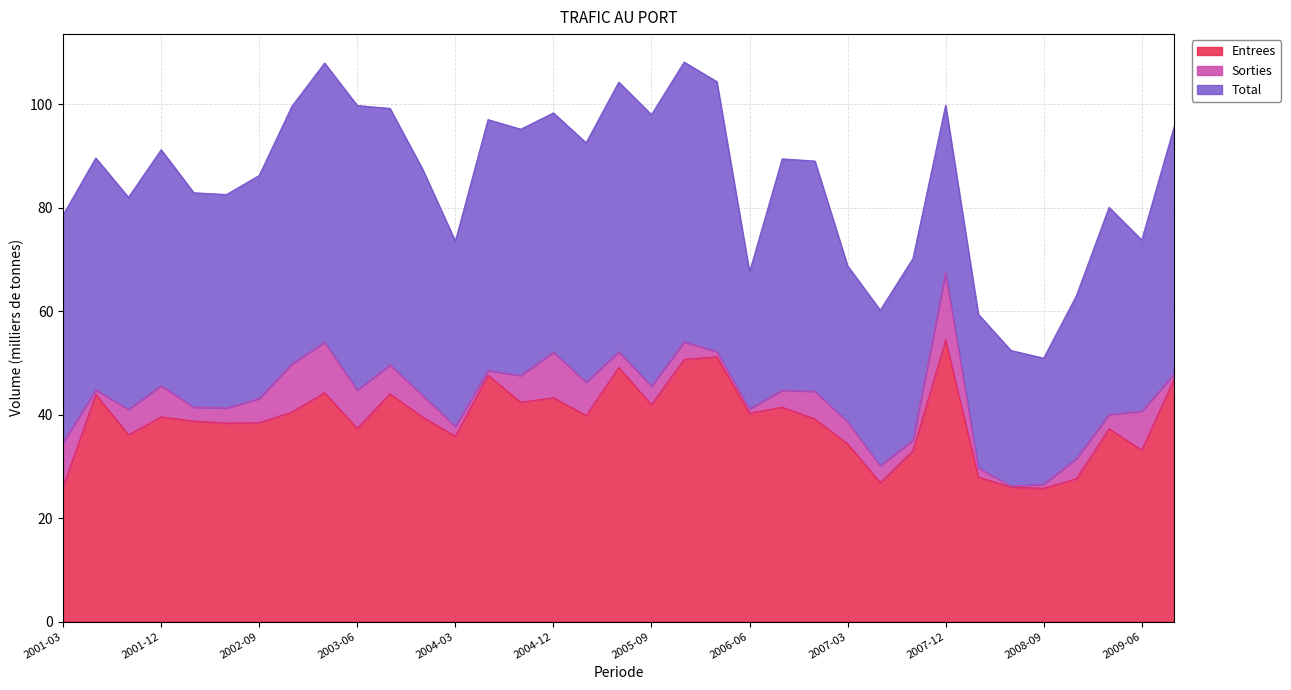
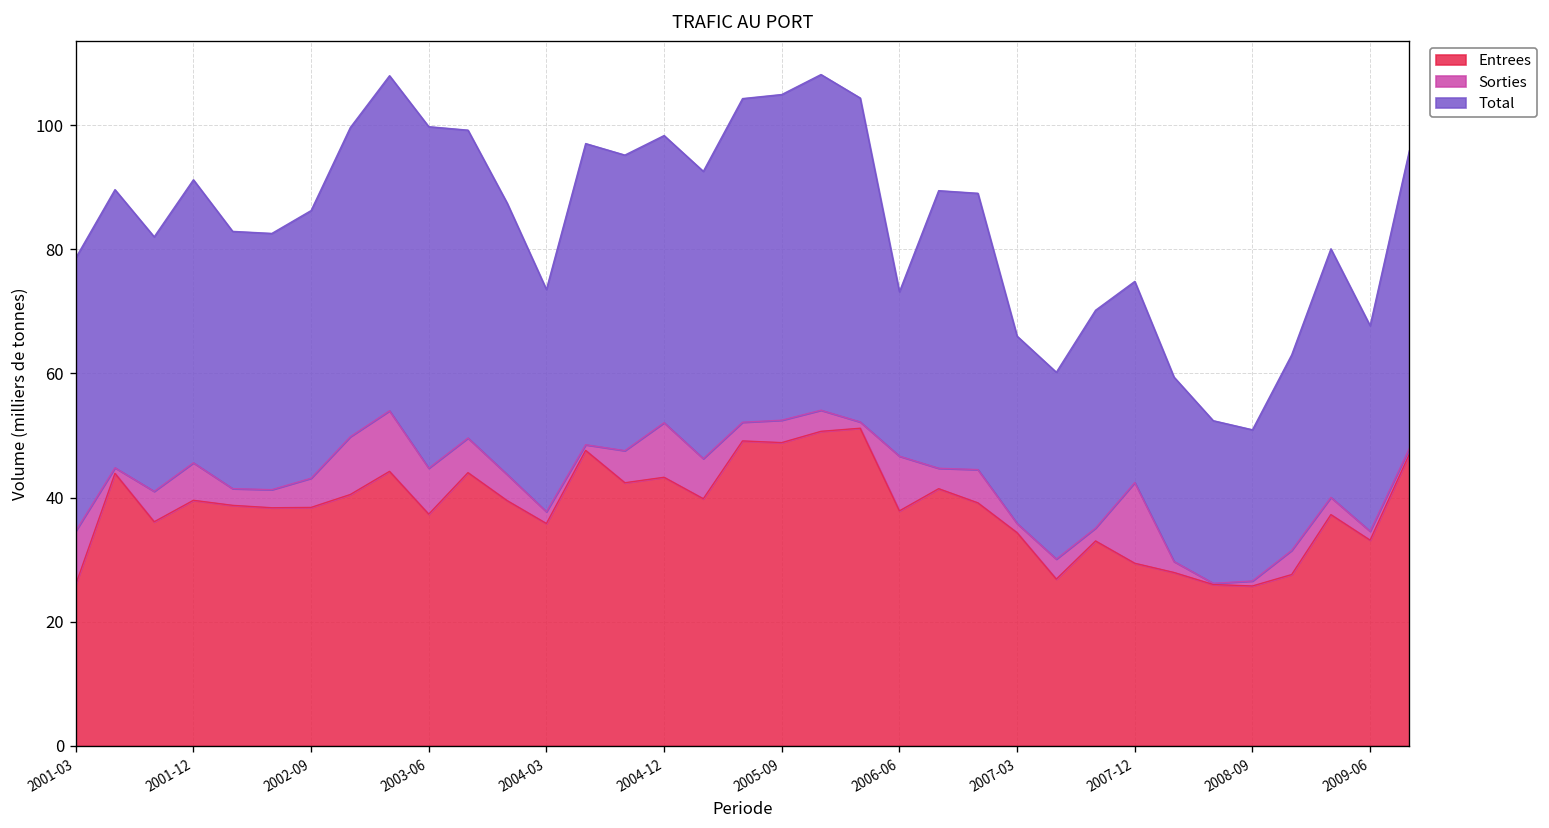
Entrees, 2005-09: 42 -> 49
Entrees, 2006-06: 40 -> 38
Sorties, 2006-06: 1 -> 9
Sorties, 2007-03: 4 -> 1
Entrees, 2007-12: 54 -> 29
Sorties, 2009-06: 8 -> 1
